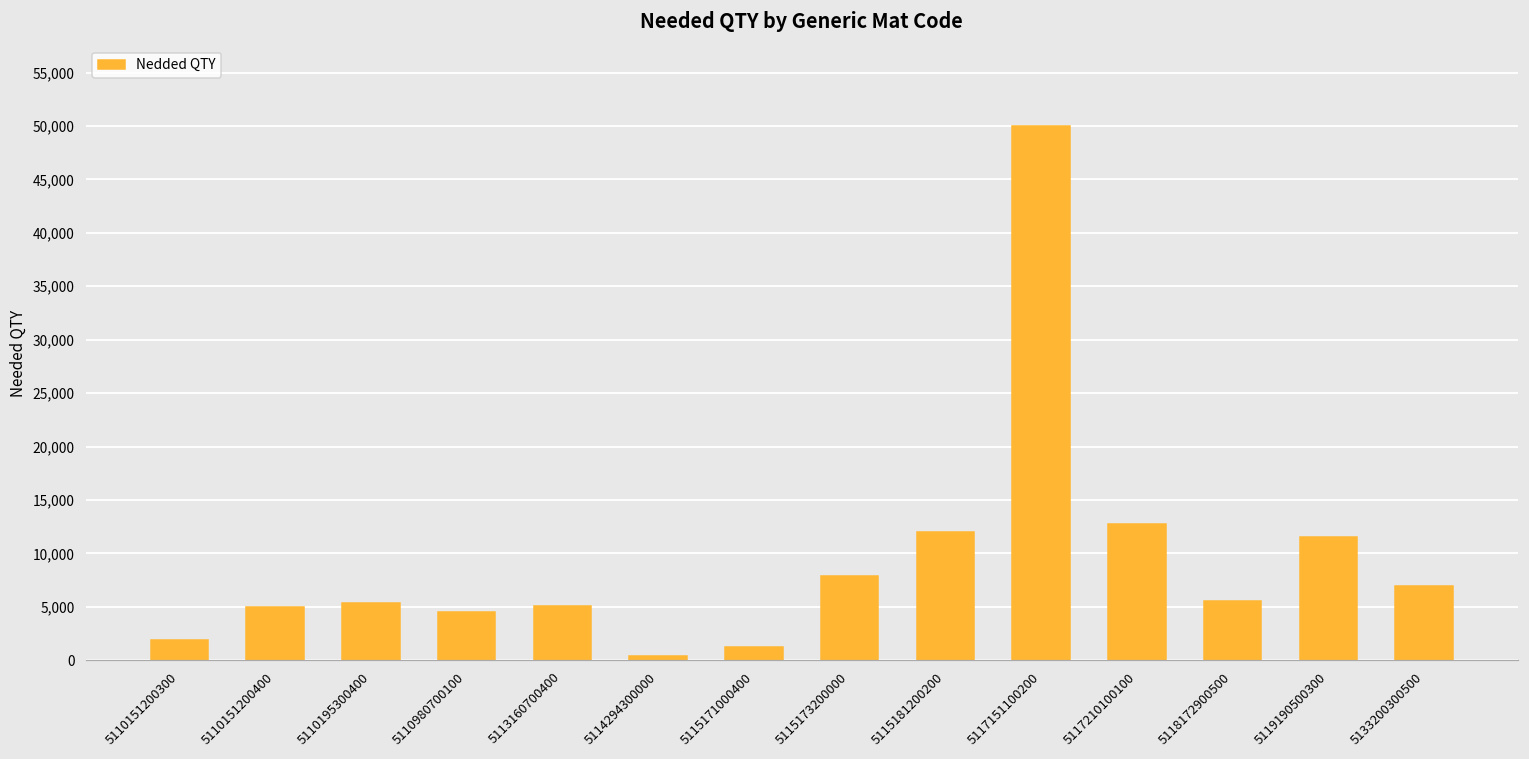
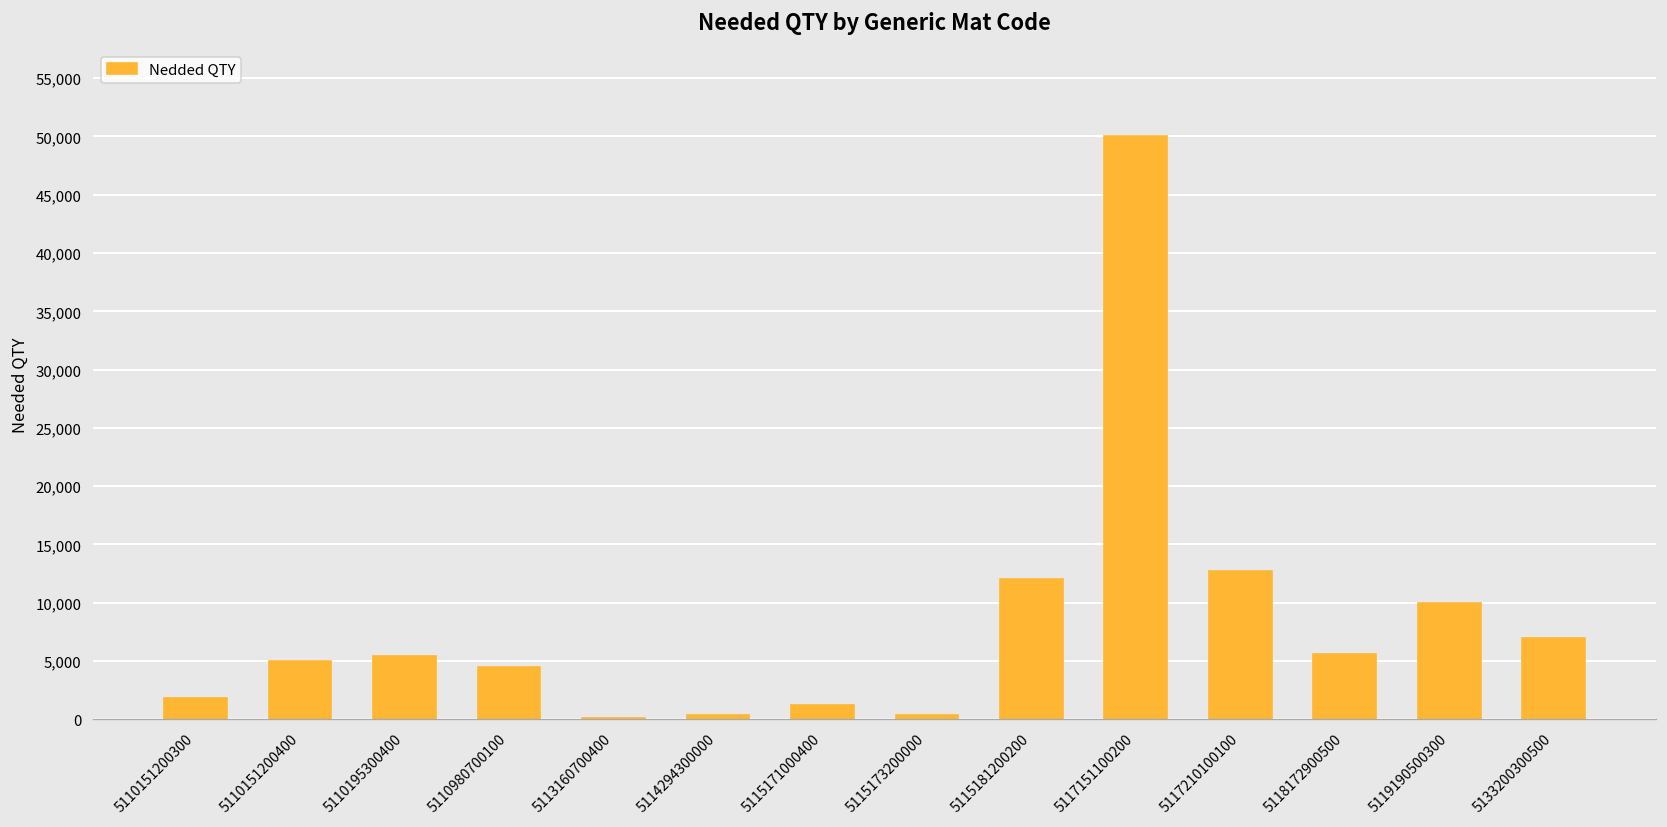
5113160700400: 5,000 -> 0
5115173200000: 8,000 -> 0
5119190500300: 11,000 -> 10,000
